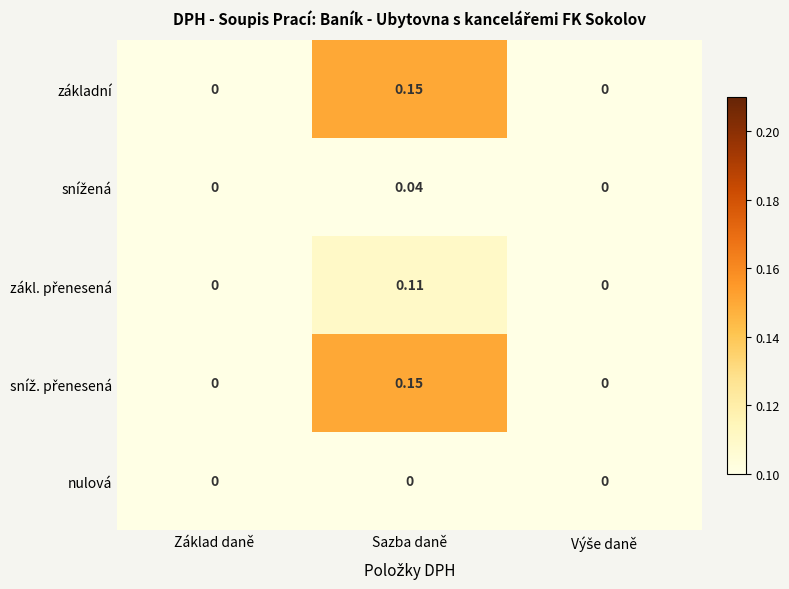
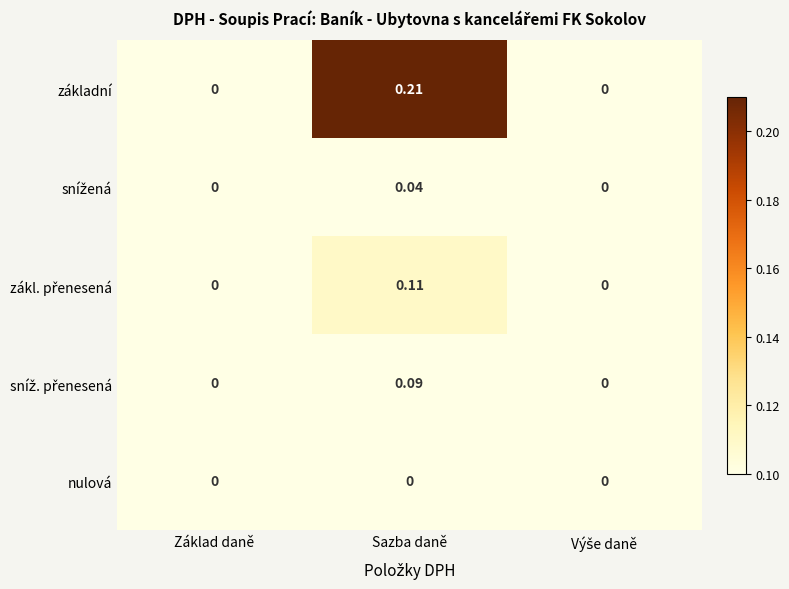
základní, Sazba daně: 0.15 -> 0.21
sníž. přenesená, Sazba daně: 0.15 -> 0.09
